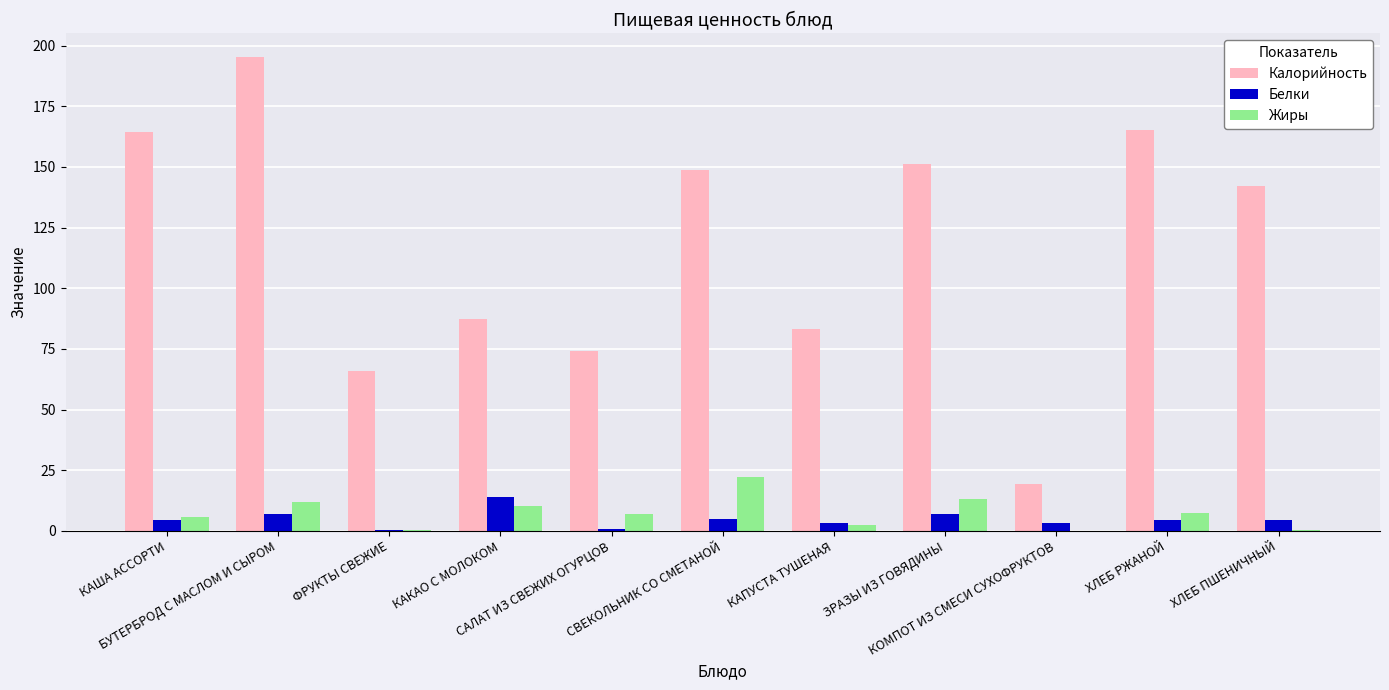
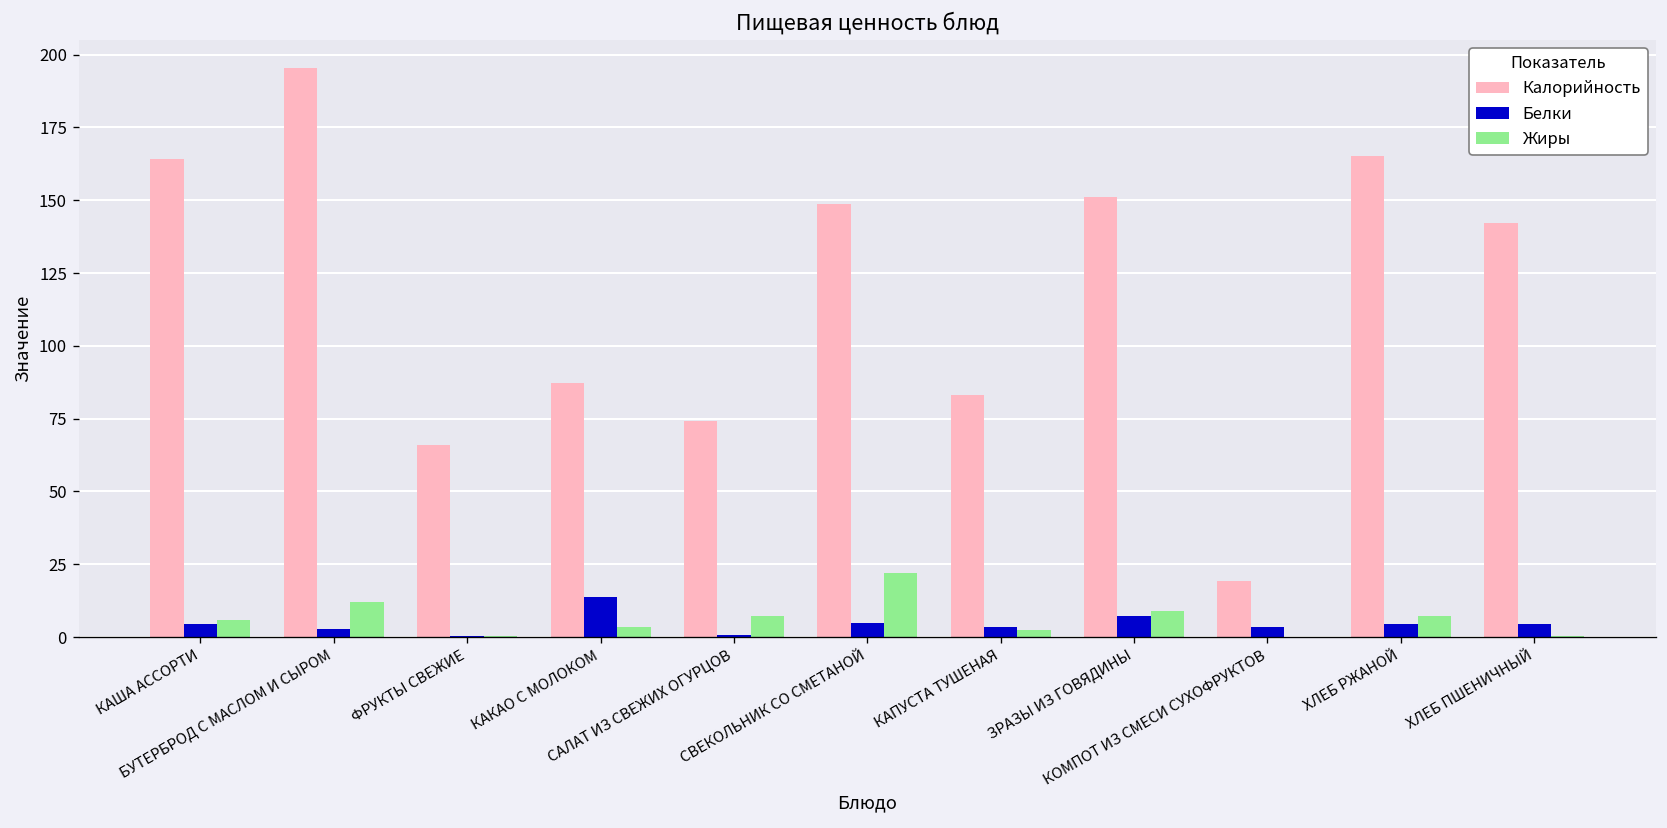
Белки, БУТЕРБРОД С МАСЛОМ И СЫРОМ: 7 -> 3
Жиры, КАКАО С МОЛОКОМ: 10 -> 4
Жиры, ЗРАЗЫ ИЗ ГОВЯДИНЫ: 13 -> 9
